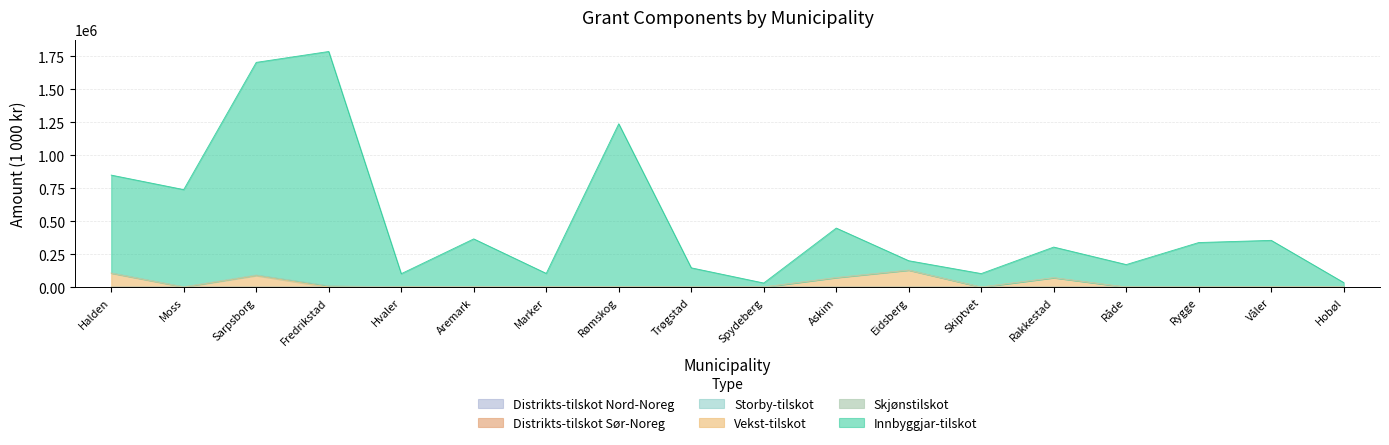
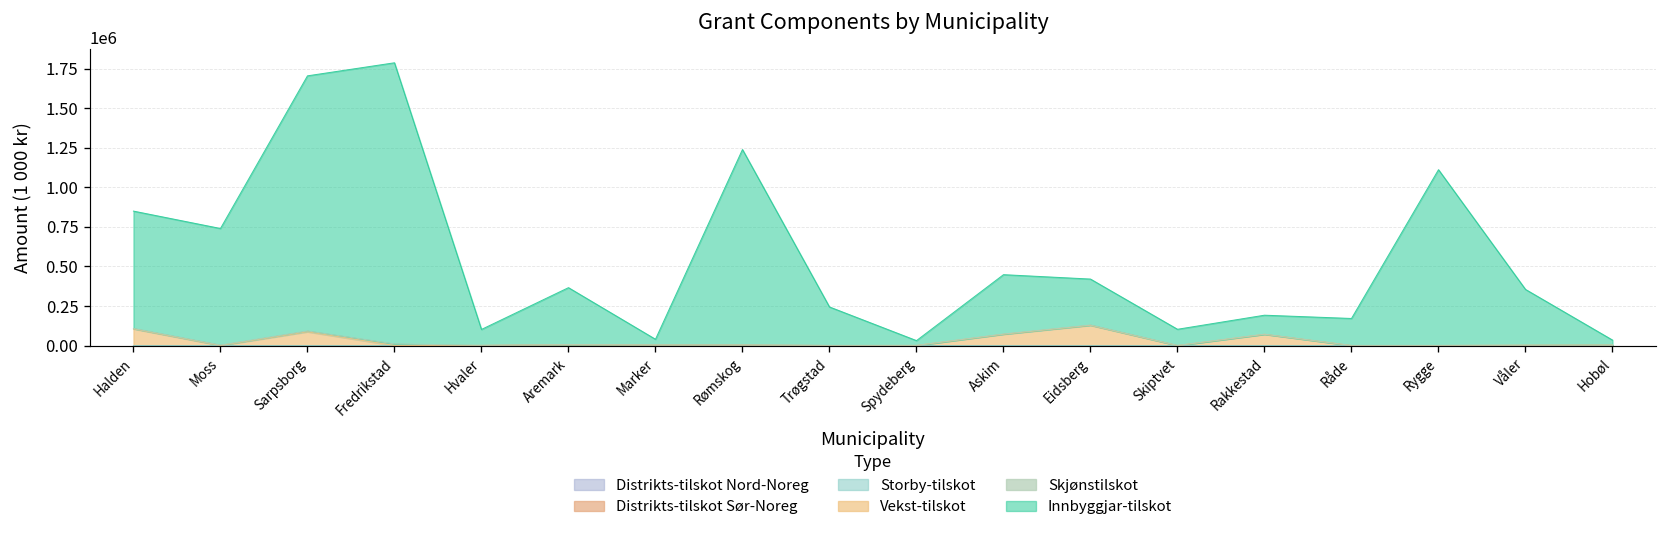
Innbyggjar-tilskot, Marker: 100000 -> 40000
Innbyggjar-tilskot, Trøgstad: 150000 -> 240000
Innbyggjar-tilskot, Eidsberg: 70000 -> 290000
Innbyggjar-tilskot, Rakkestad: 230000 -> 120000
Innbyggjar-tilskot, Rygge: 340000 -> 1110000
